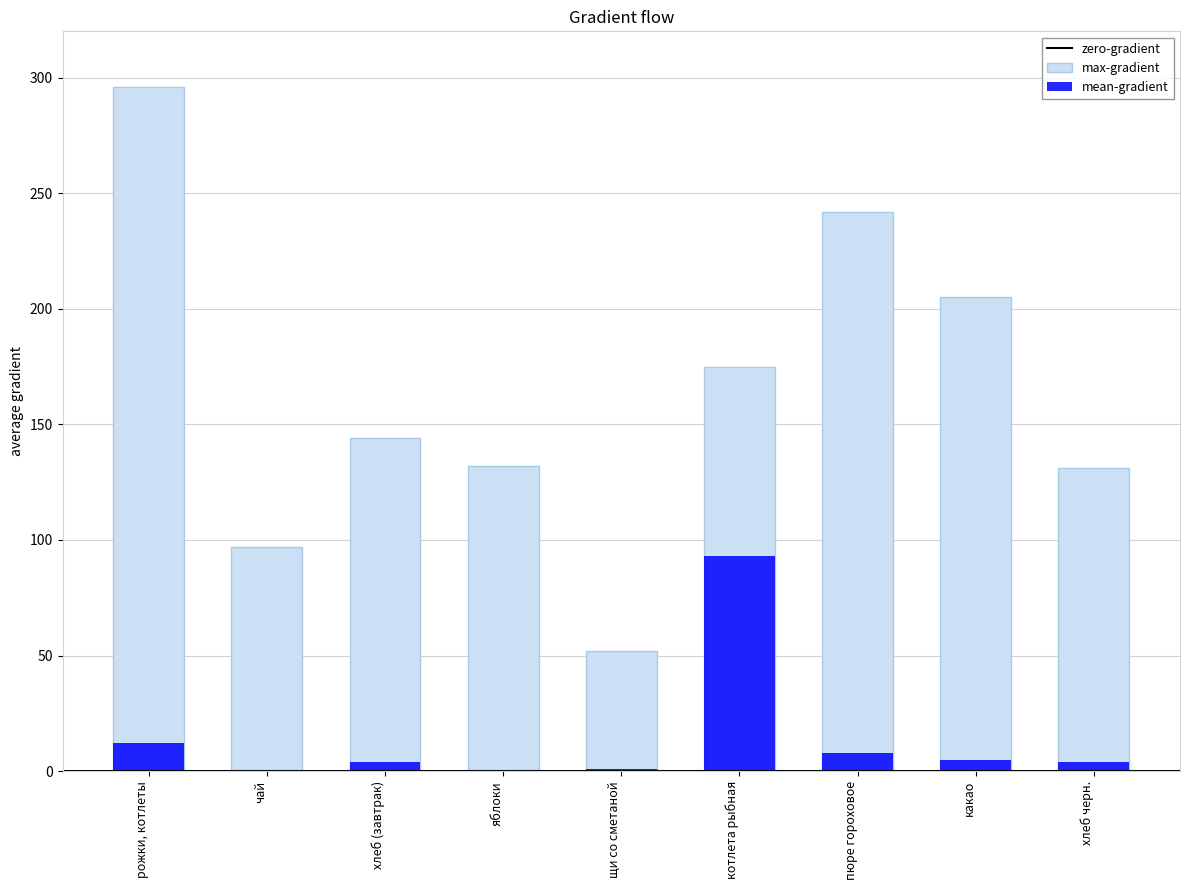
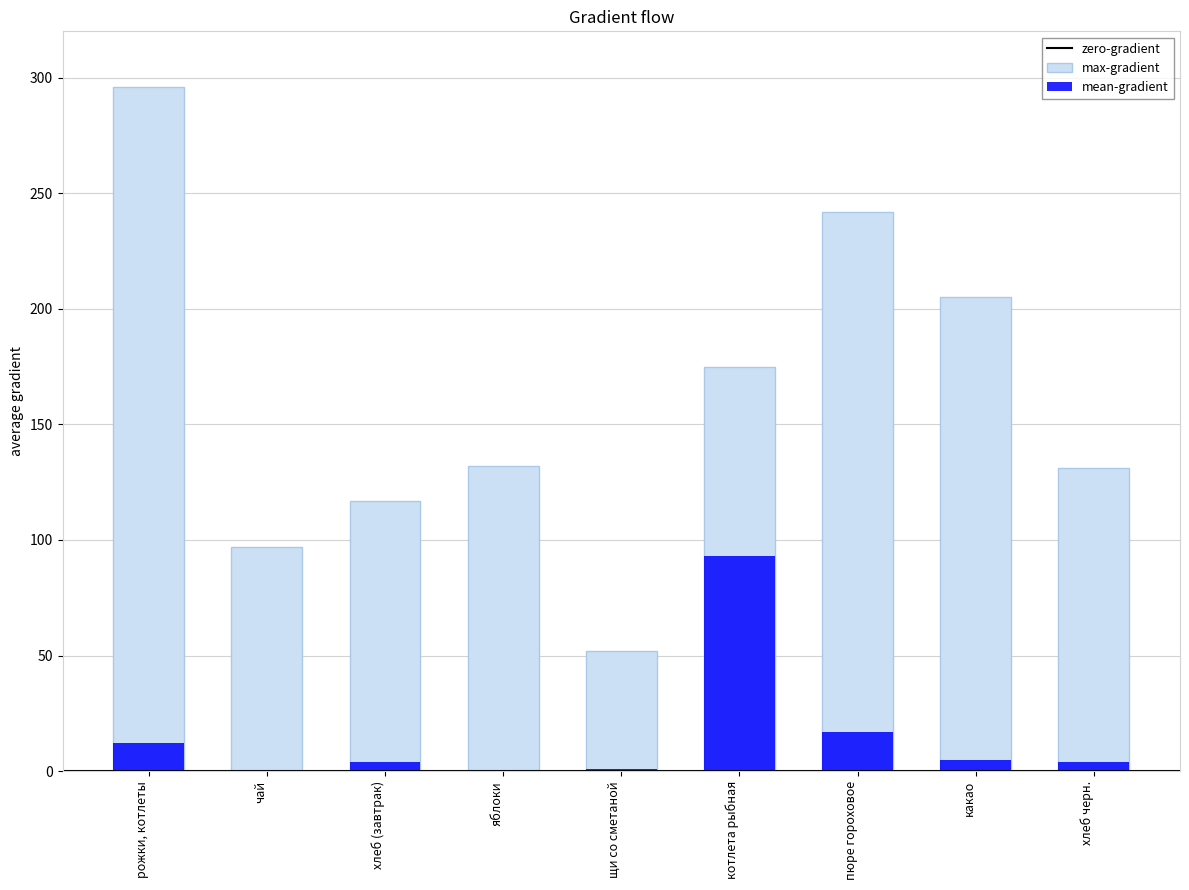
max-gradient, хлеб (завтрак): 144 -> 117
mean-gradient, пюре гороховое: 8 -> 17
